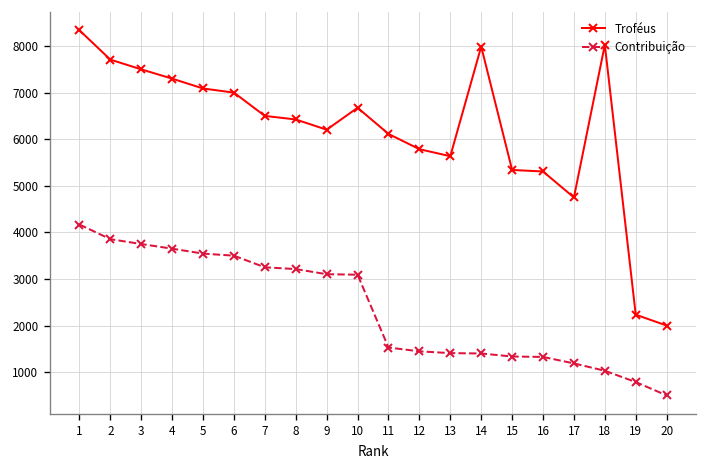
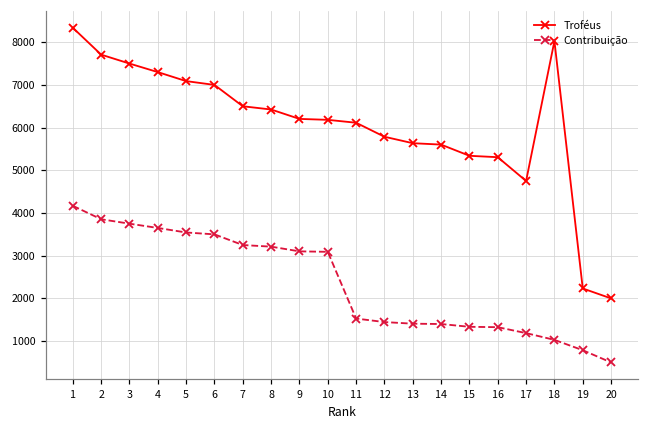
Troféus, 10: 6700 -> 6200
Troféus, 14: 8000 -> 5600
